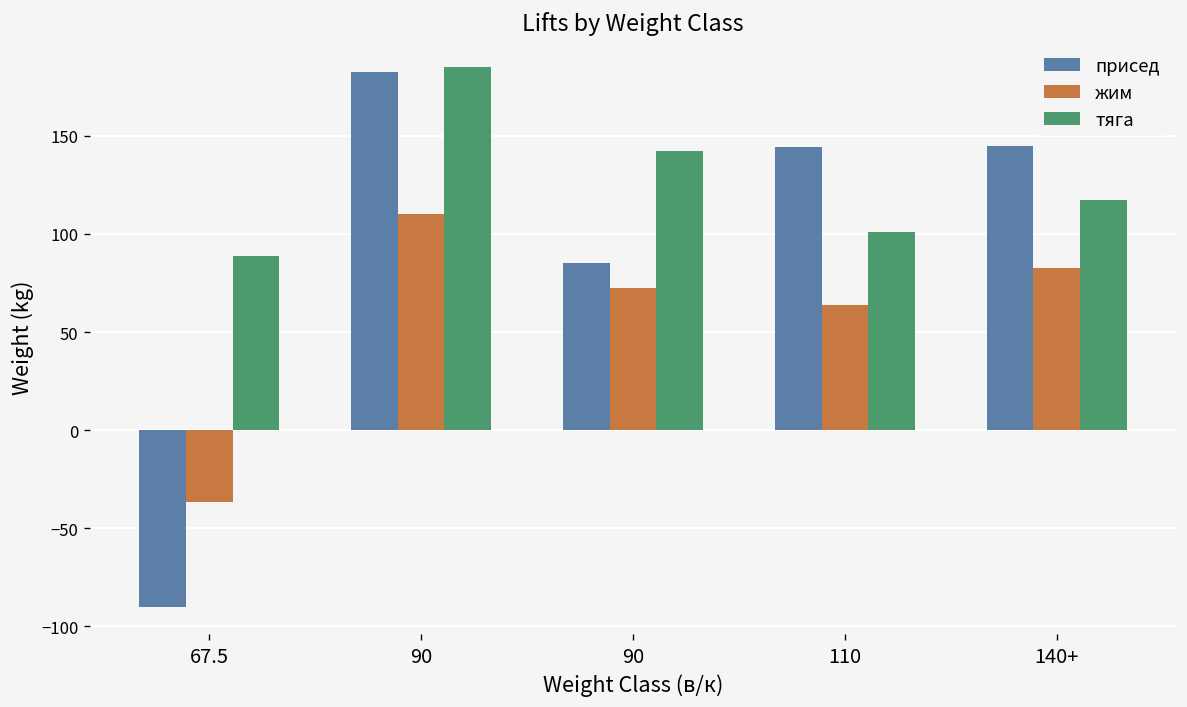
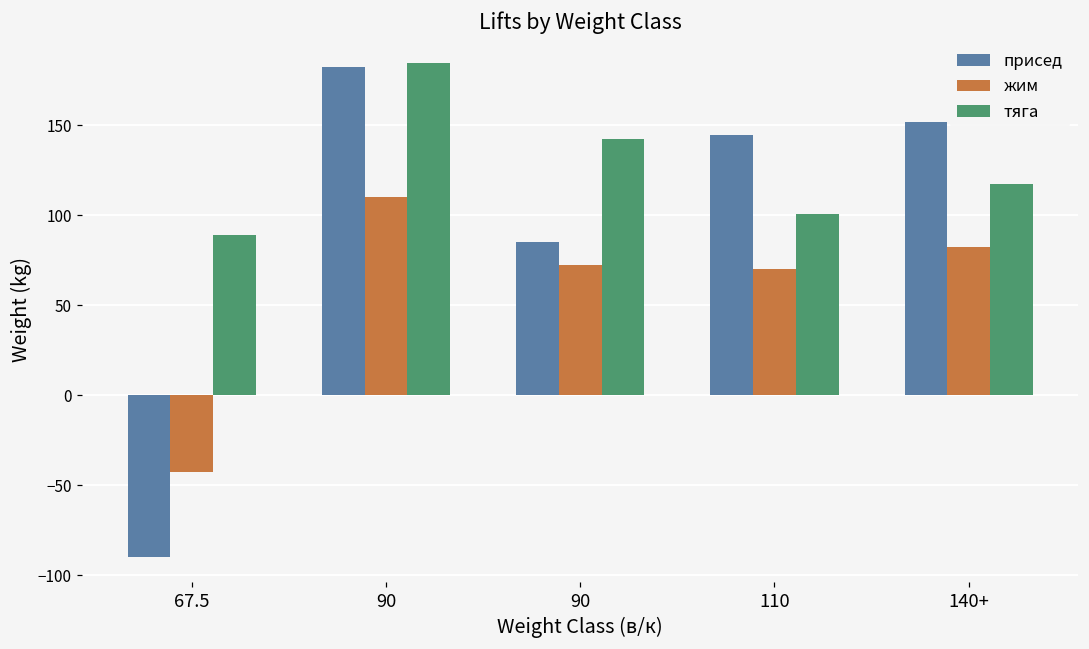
жим, 67.5: -37 -> -43
жим, 110: 64 -> 70
присед, 140+: 145 -> 152
